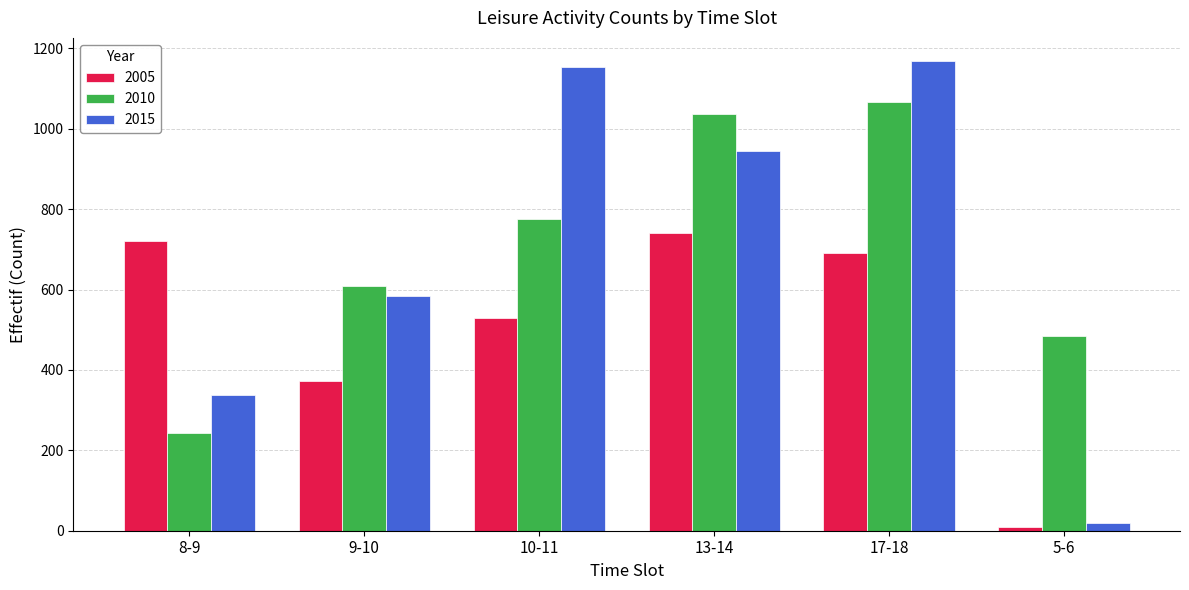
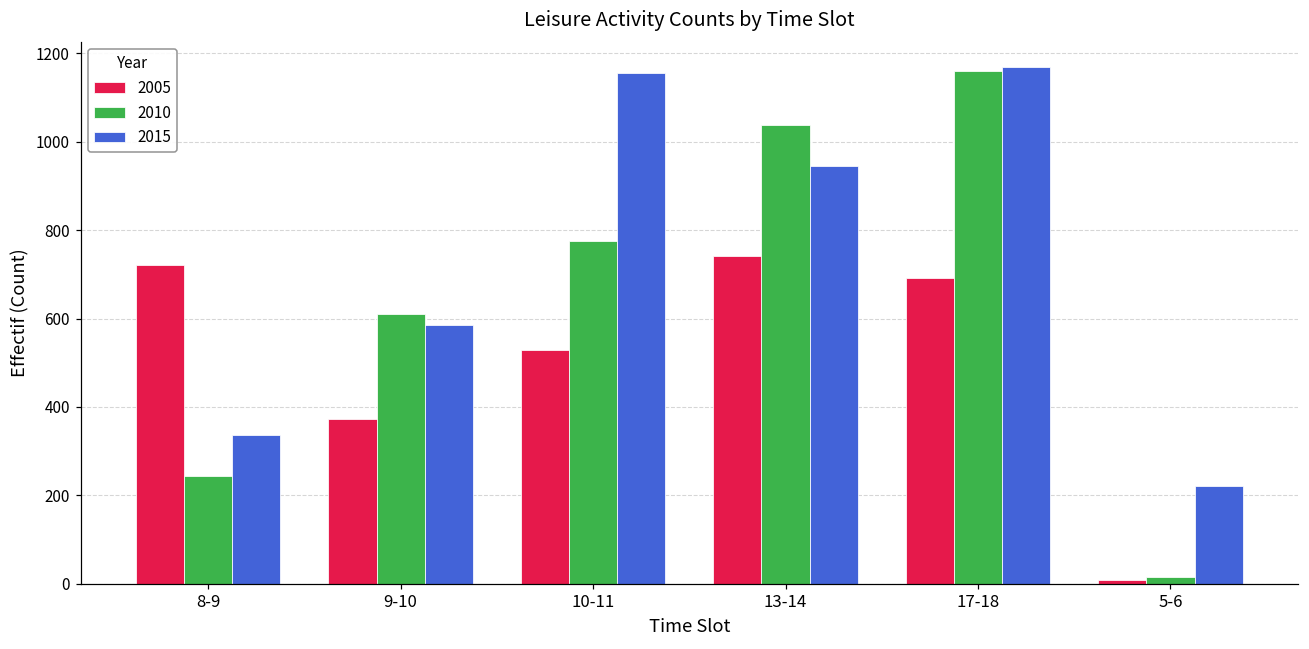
2010, 17-18: 1070 -> 1160
2010, 5-6: 490 -> 20
2015, 5-6: 20 -> 220
